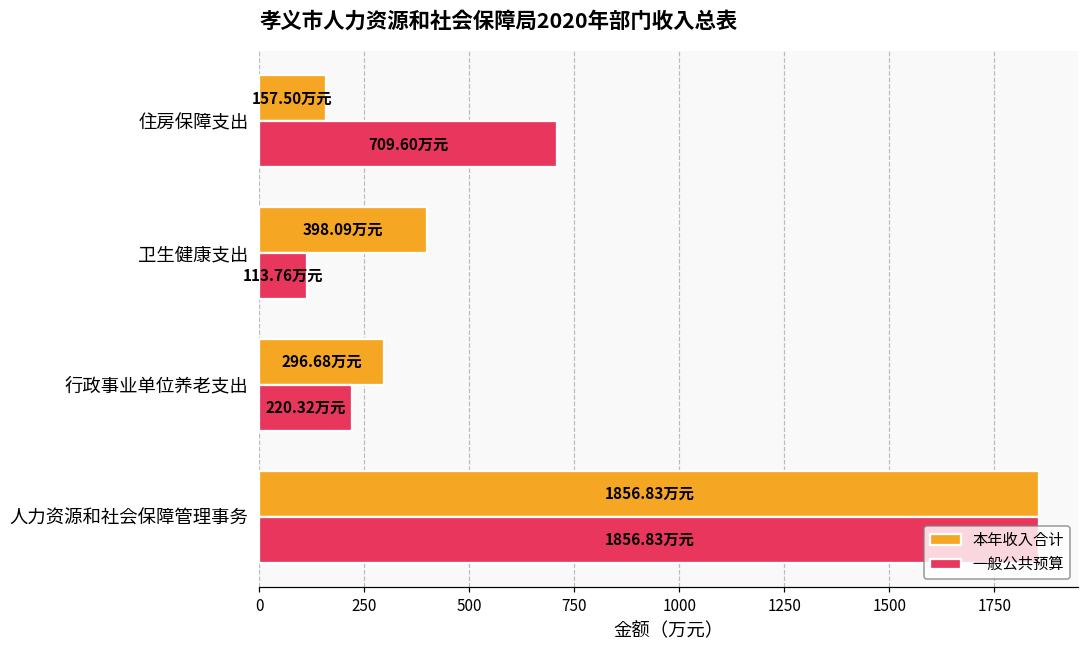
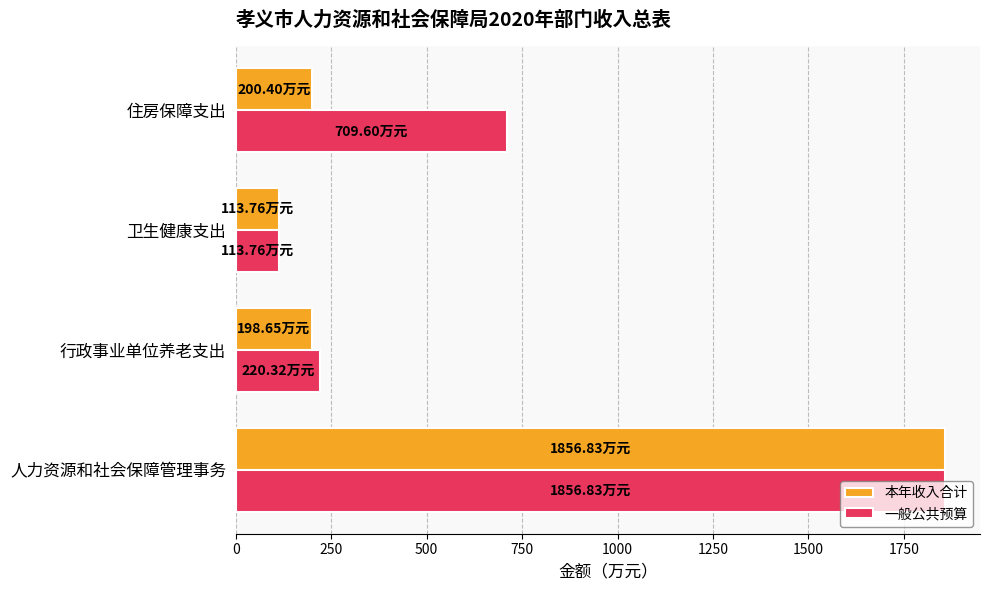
本年收入合计, 住房保障支出: 157.50 -> 200.40
本年收入合计, 卫生健康支出: 398.09 -> 113.76
本年收入合计, 行政事业单位养老支出: 296.68 -> 198.65
